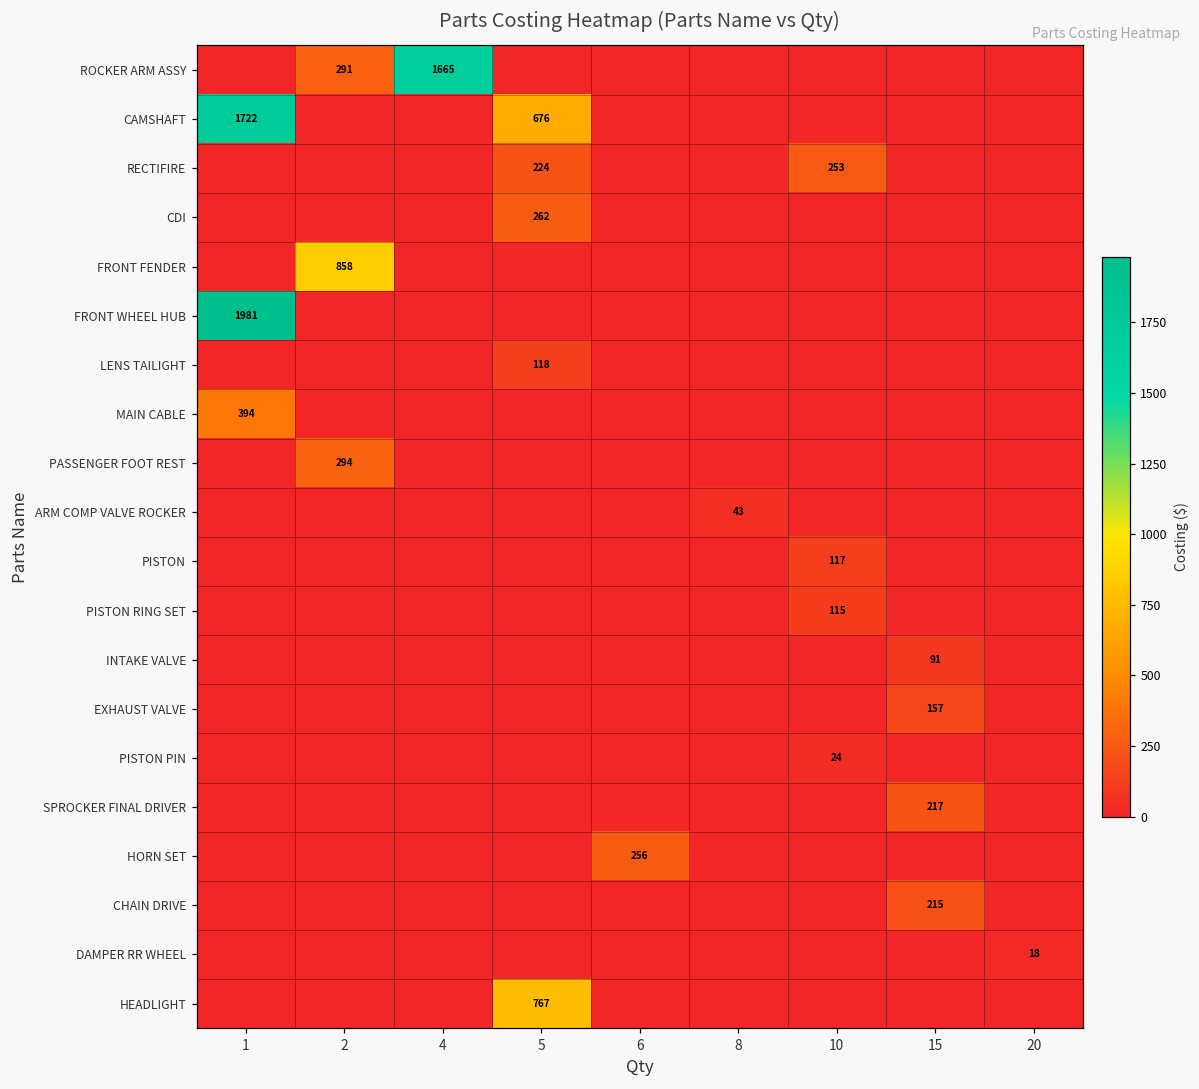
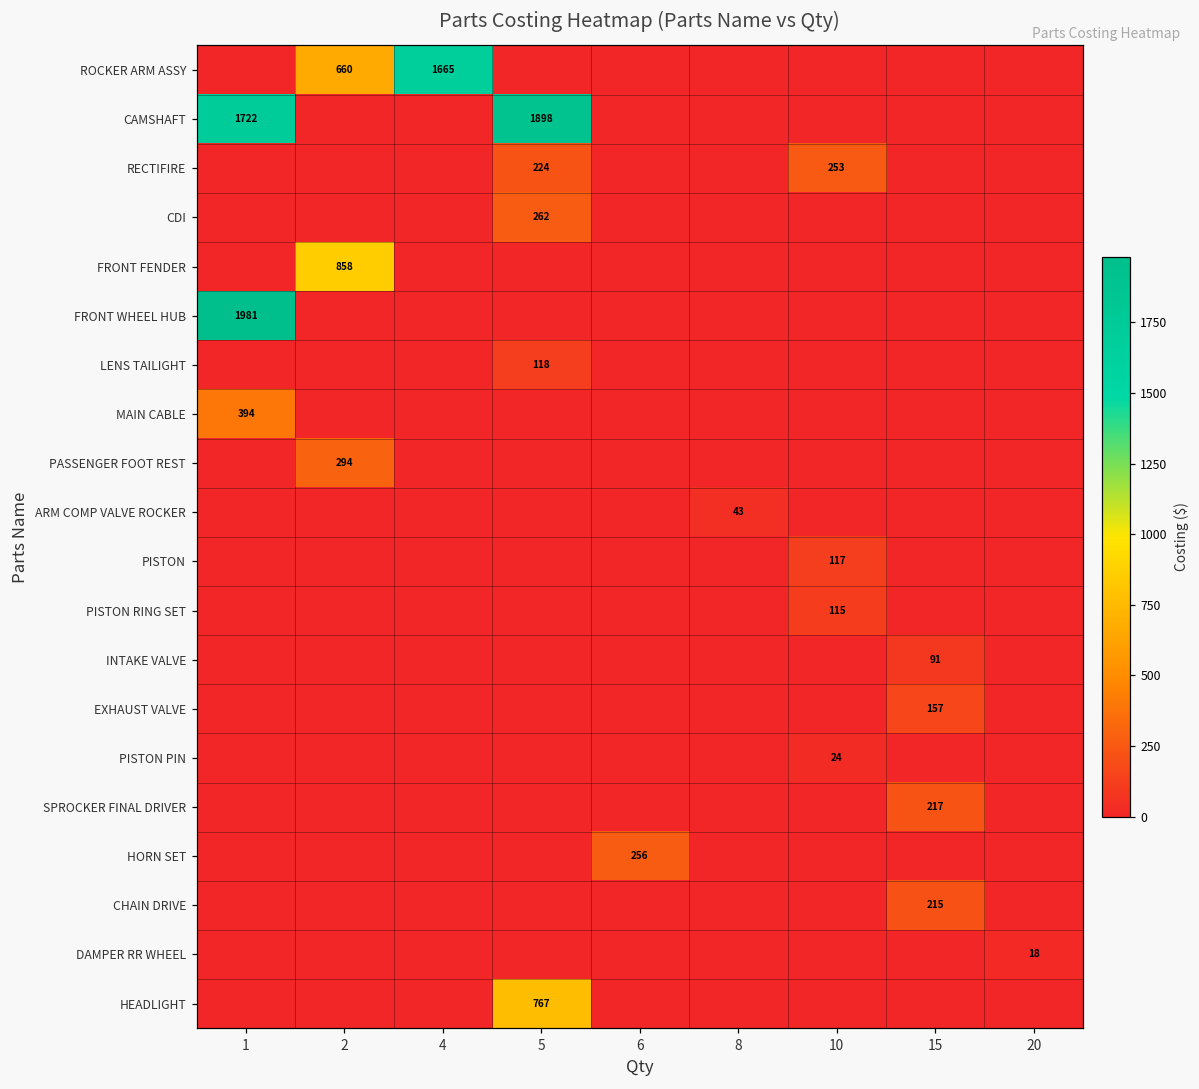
ROCKER ARM ASSY, 2: 291 -> 660
CAMSHAFT, 5: 676 -> 1898
